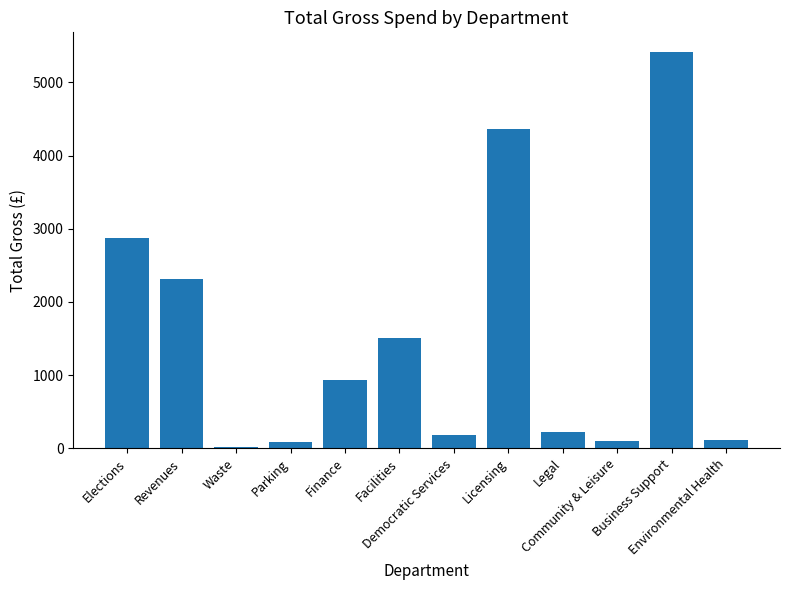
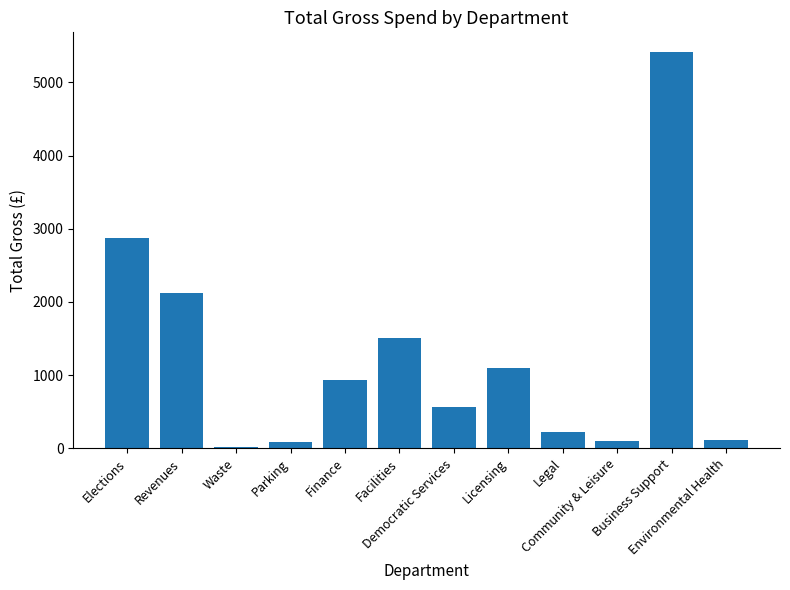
Revenues: 2300 -> 2100
Democratic Services: 200 -> 600
Licensing: 4400 -> 1100
